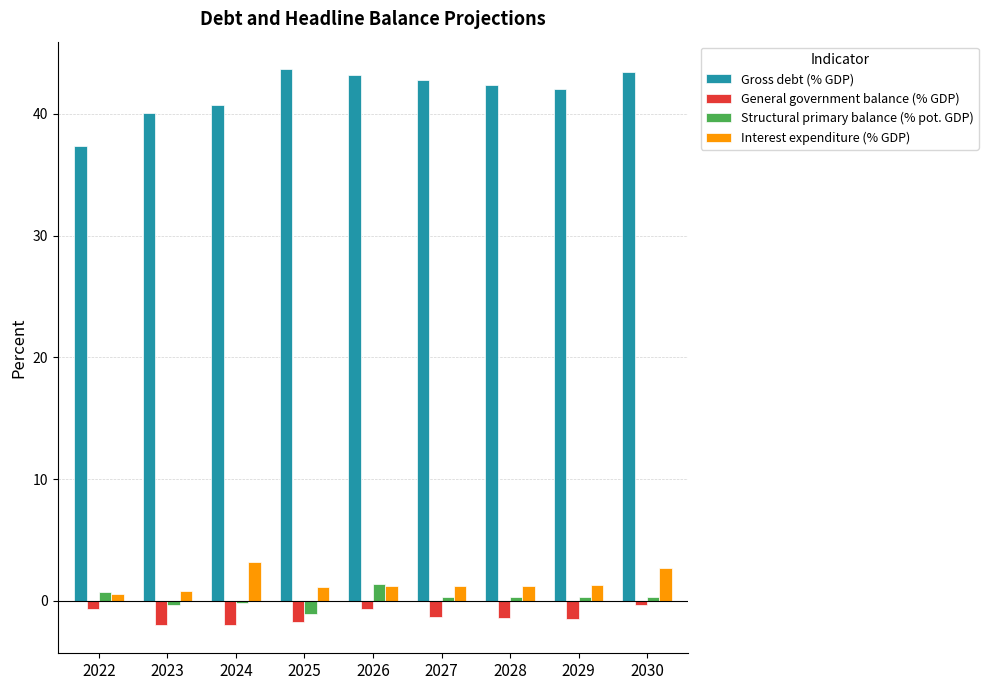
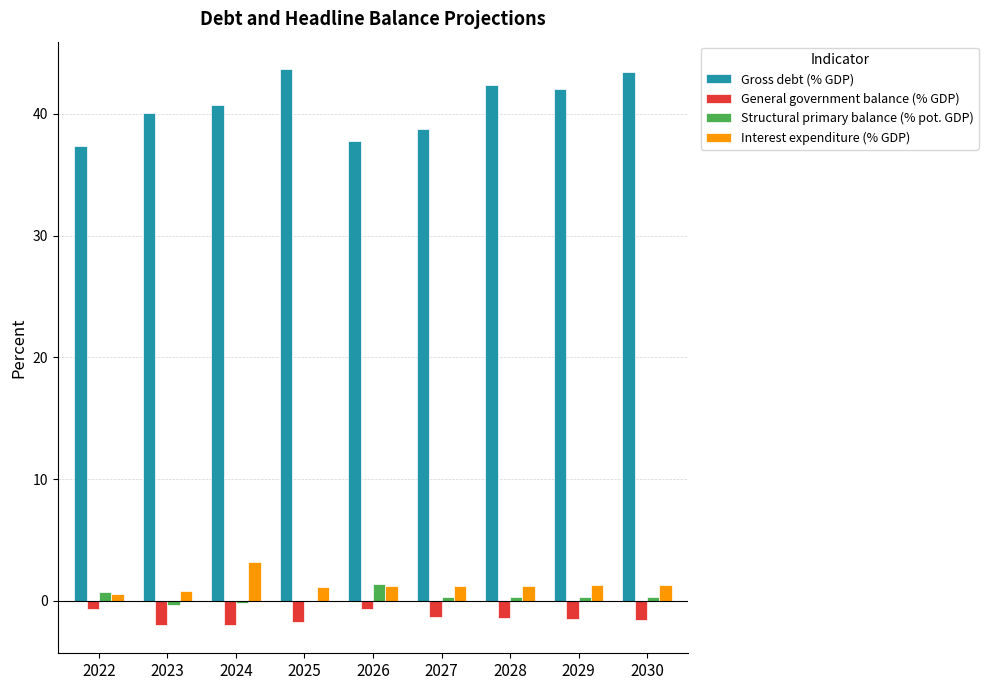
Structural primary balance (% pot. GDP), 2025: -1.1 -> 0.0
Gross debt (% GDP), 2026: 43.2 -> 37.8
Gross debt (% GDP), 2027: 42.7 -> 38.7
General government balance (% GDP), 2030: -0.4 -> -1.6
Interest expenditure (% GDP), 2030: 2.7 -> 1.3
